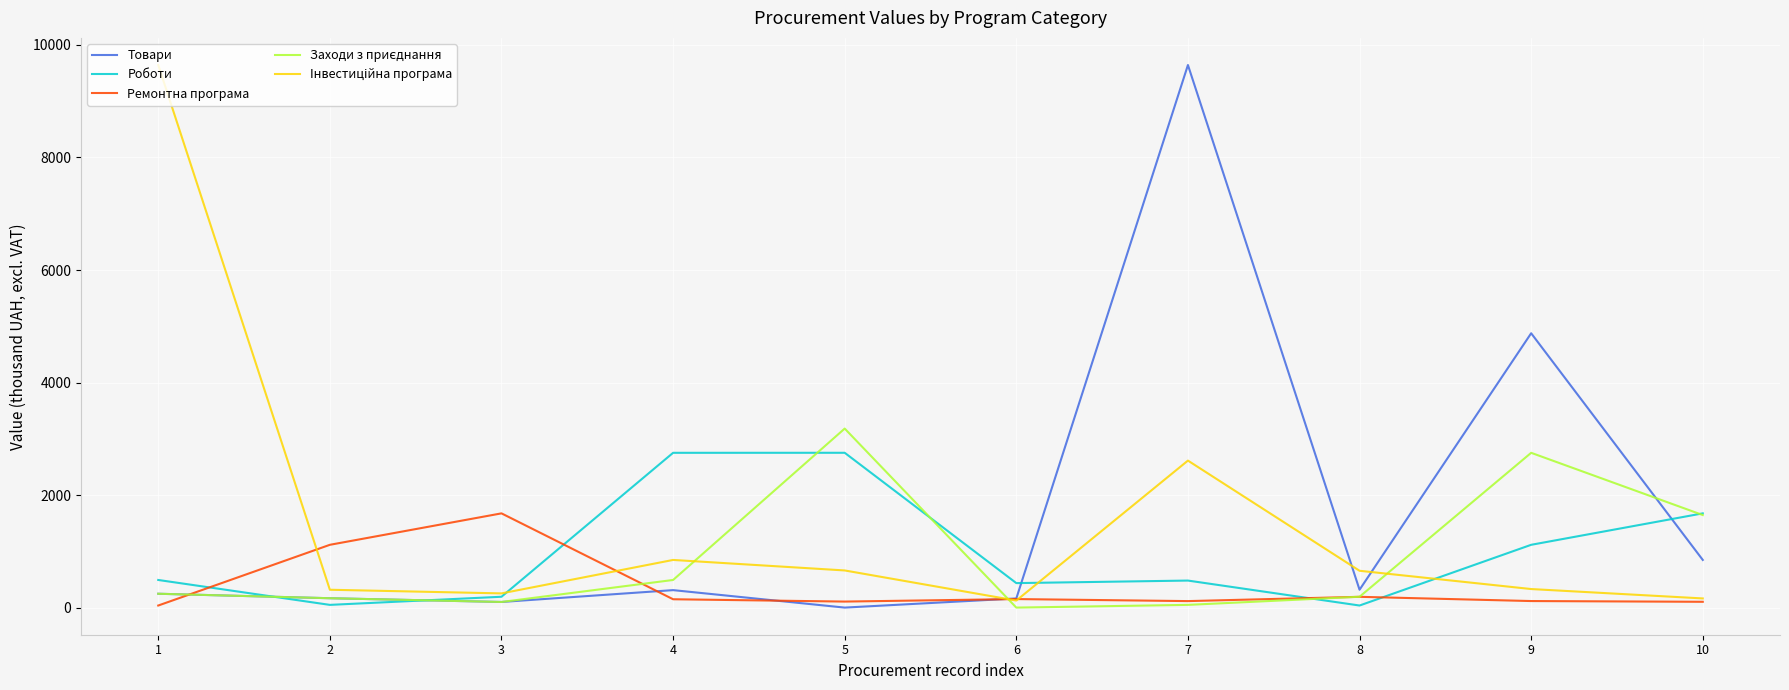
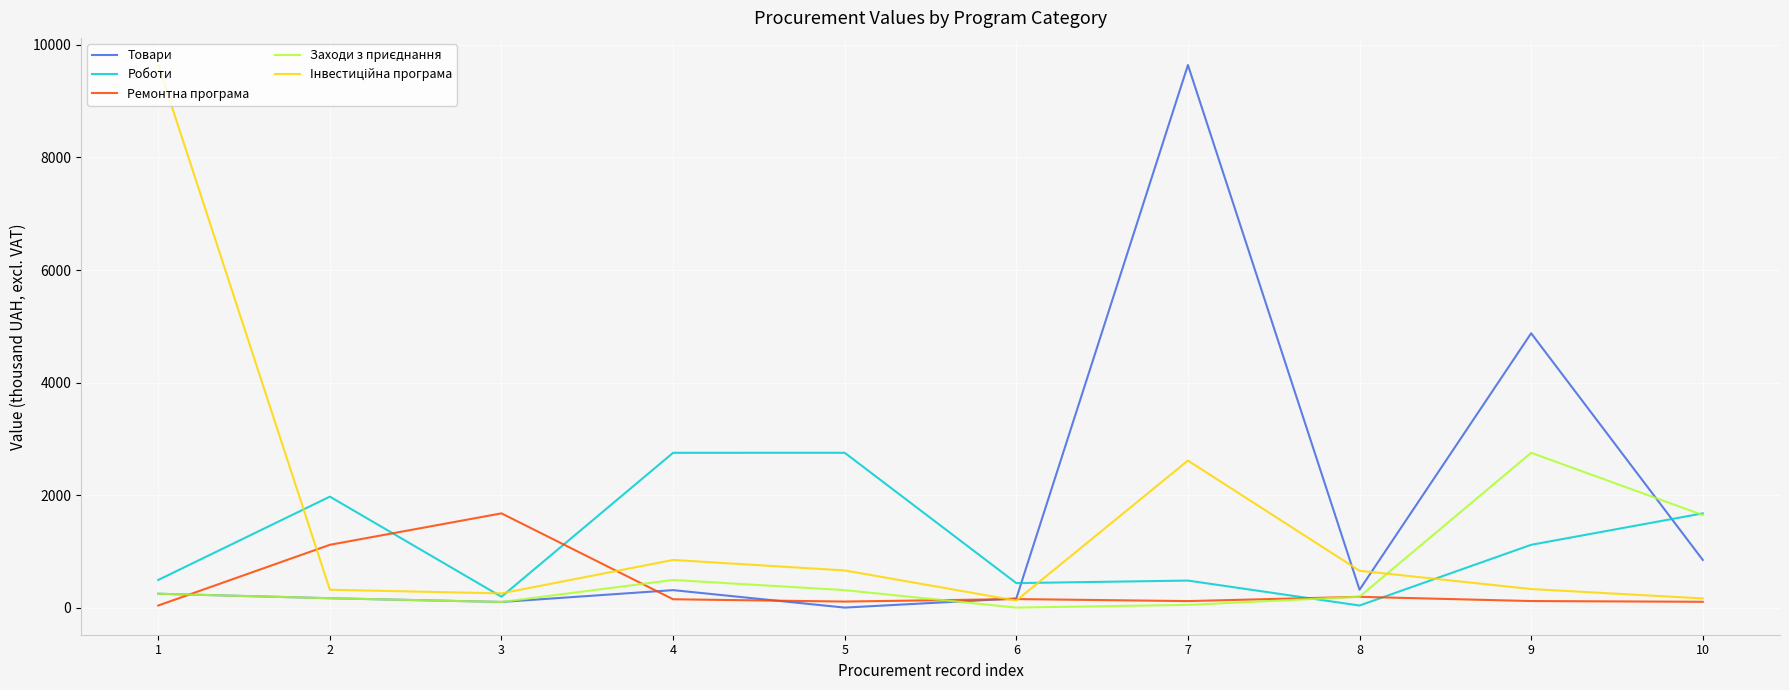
Роботи, 2: 100 -> 2000
Заходи з приєднання, 5: 3200 -> 300
